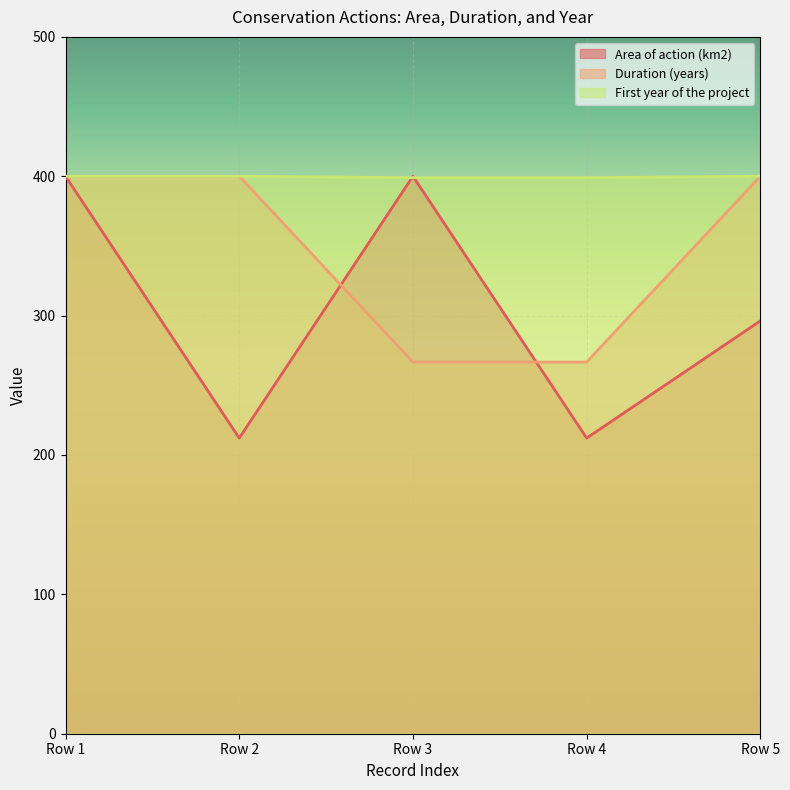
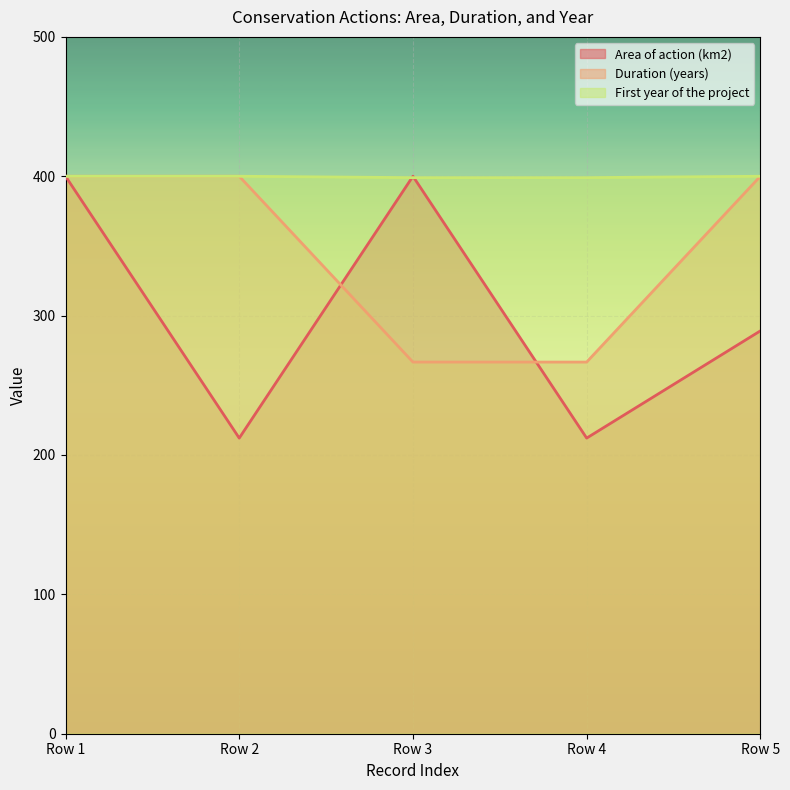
Area of action (km2), Row 5: 296 -> 289
